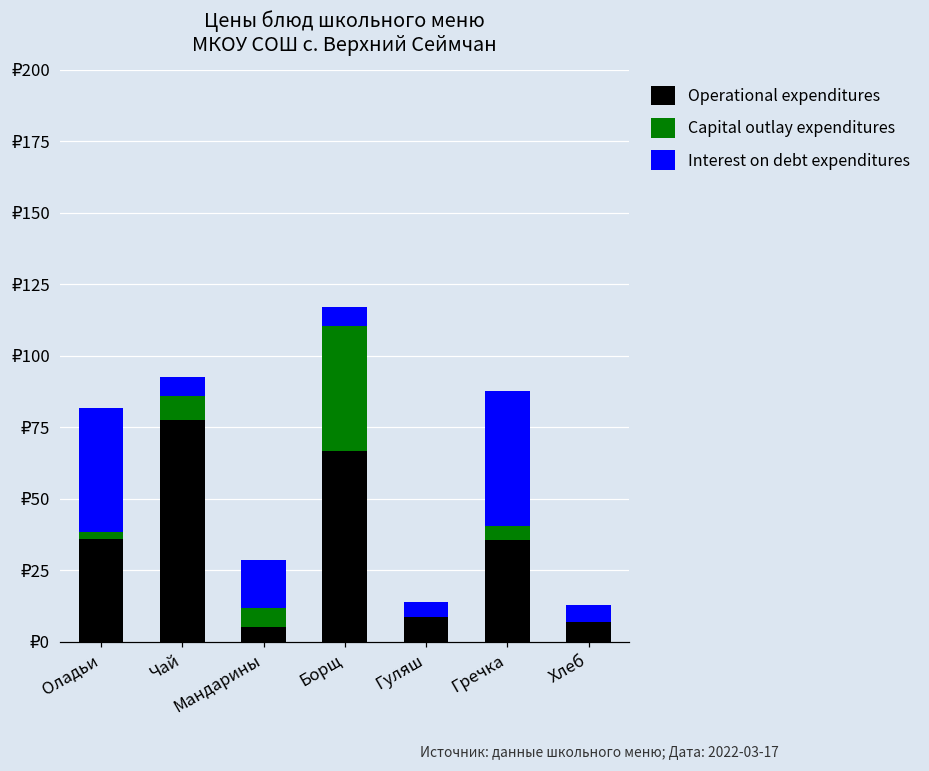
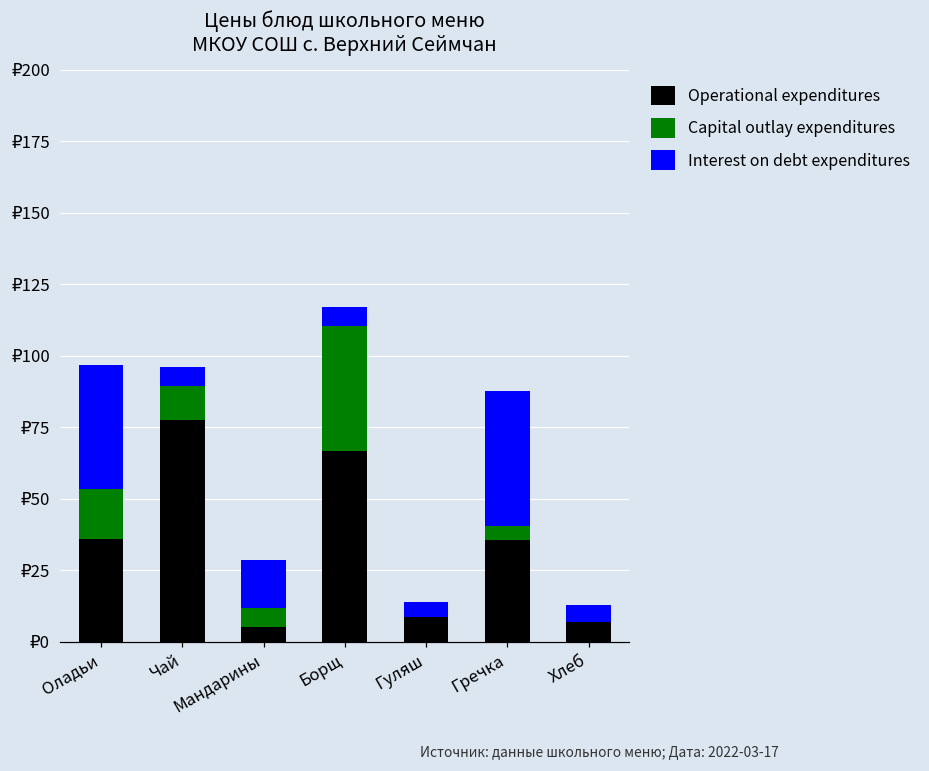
Capital outlay expenditures, Оладьи: ₽3 -> ₽18
Capital outlay expenditures, Чай: ₽8 -> ₽12
